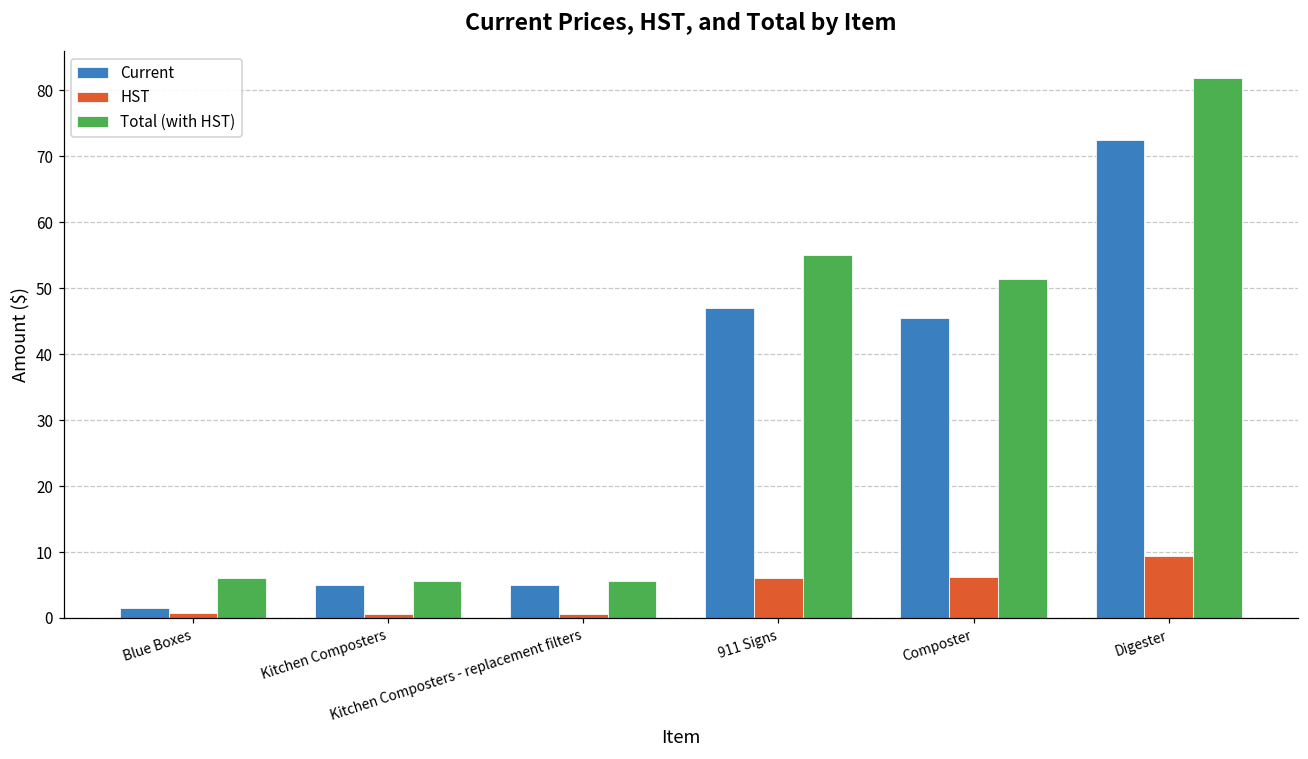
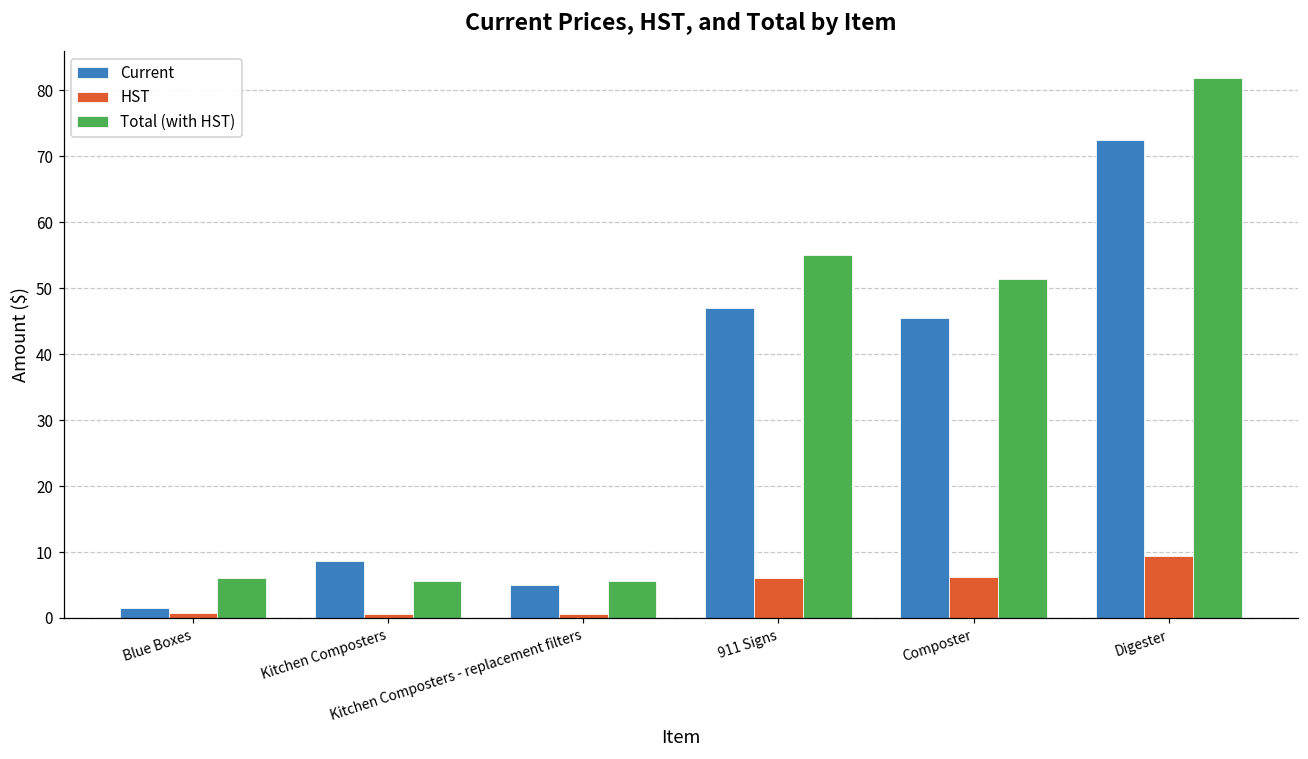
Current, Kitchen Composters: 5 -> 9
